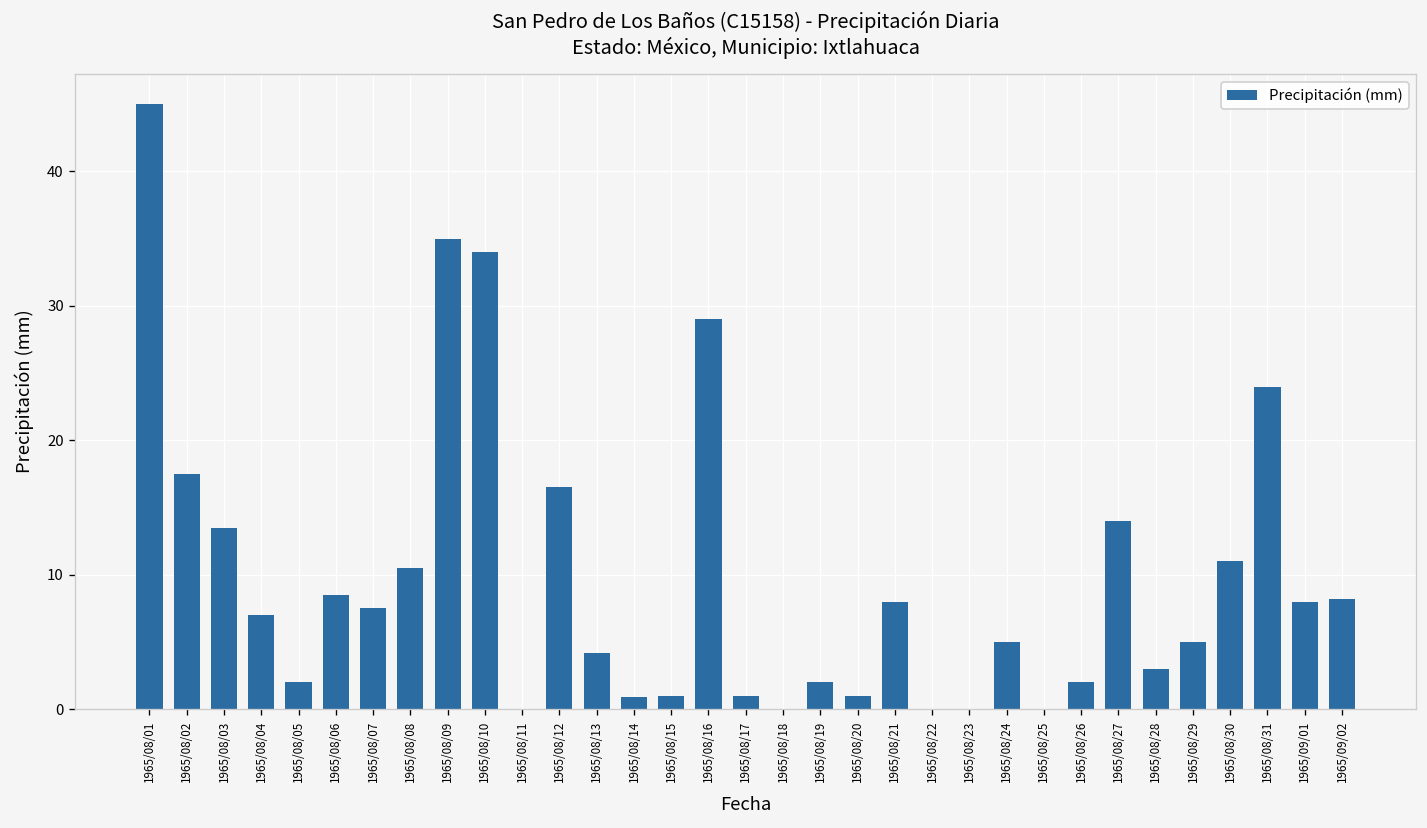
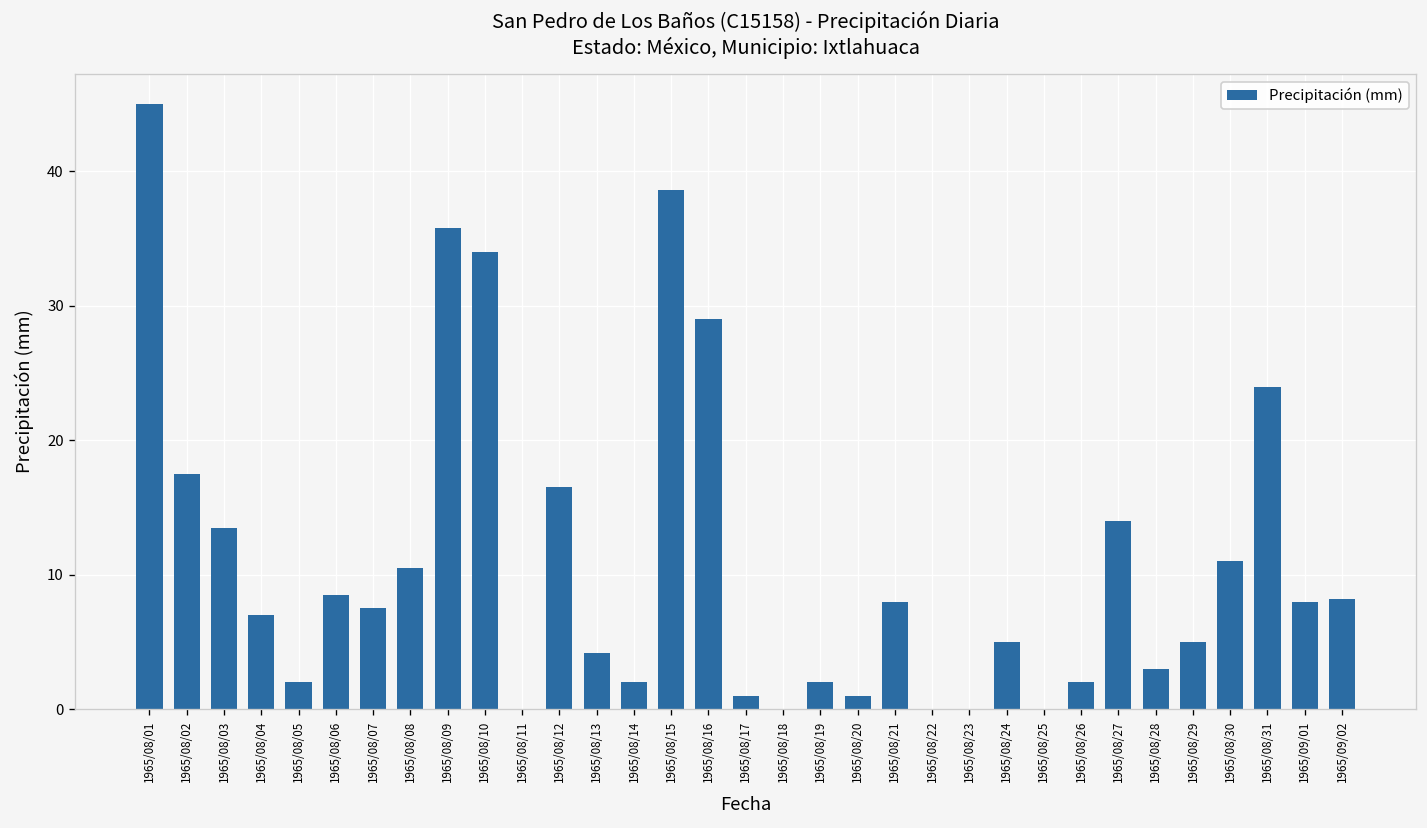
1965/08/09: 35.0 -> 35.8
1965/08/14: 0.9 -> 2.0
1965/08/15: 1.0 -> 38.6
